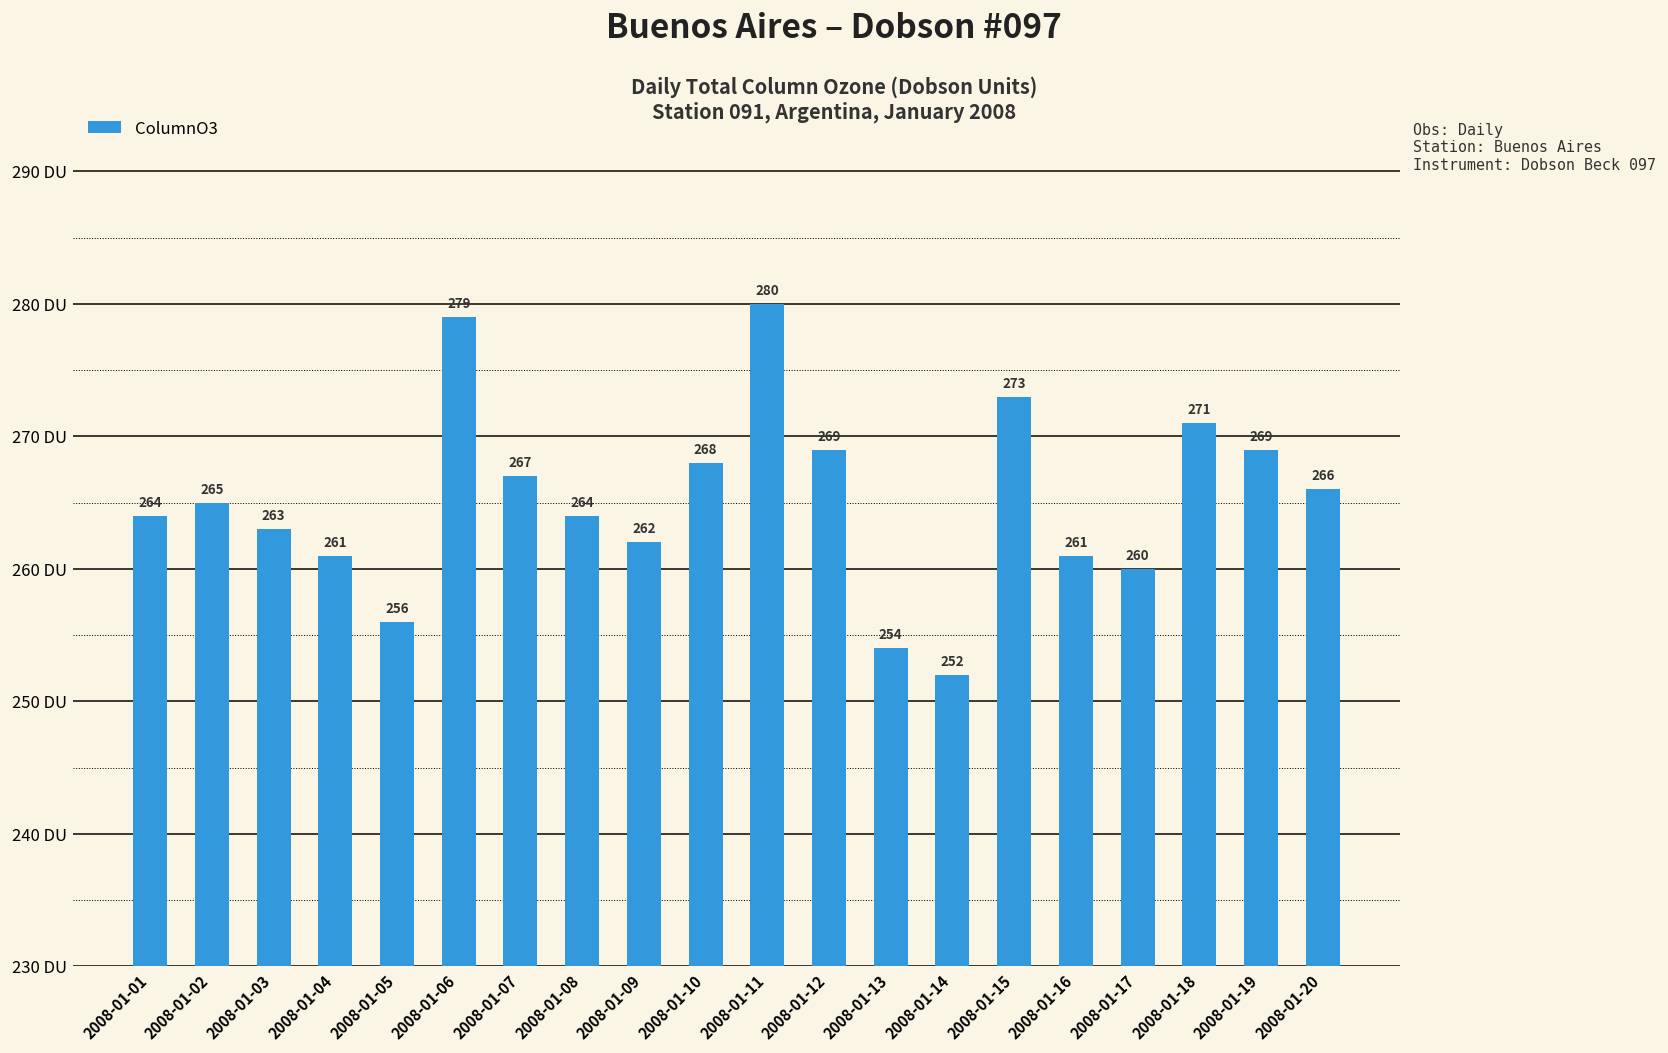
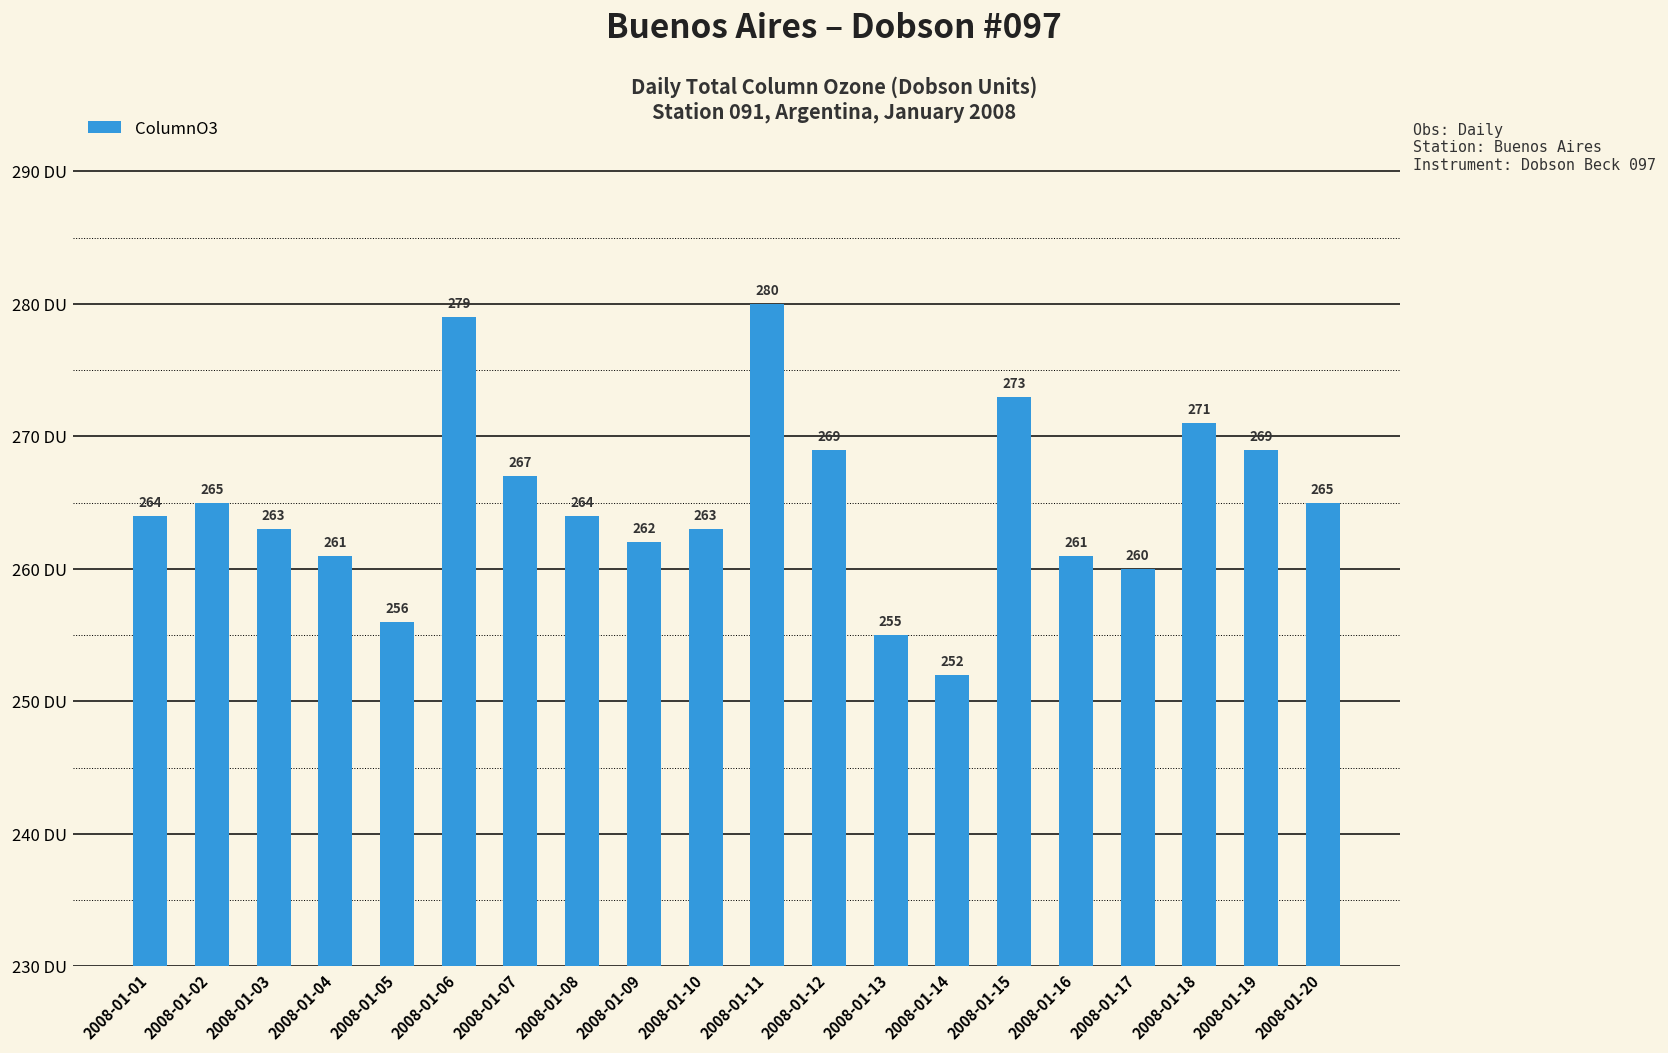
2008-01-10: 268 -> 263
2008-01-13: 254 -> 255
2008-01-20: 266 -> 265
